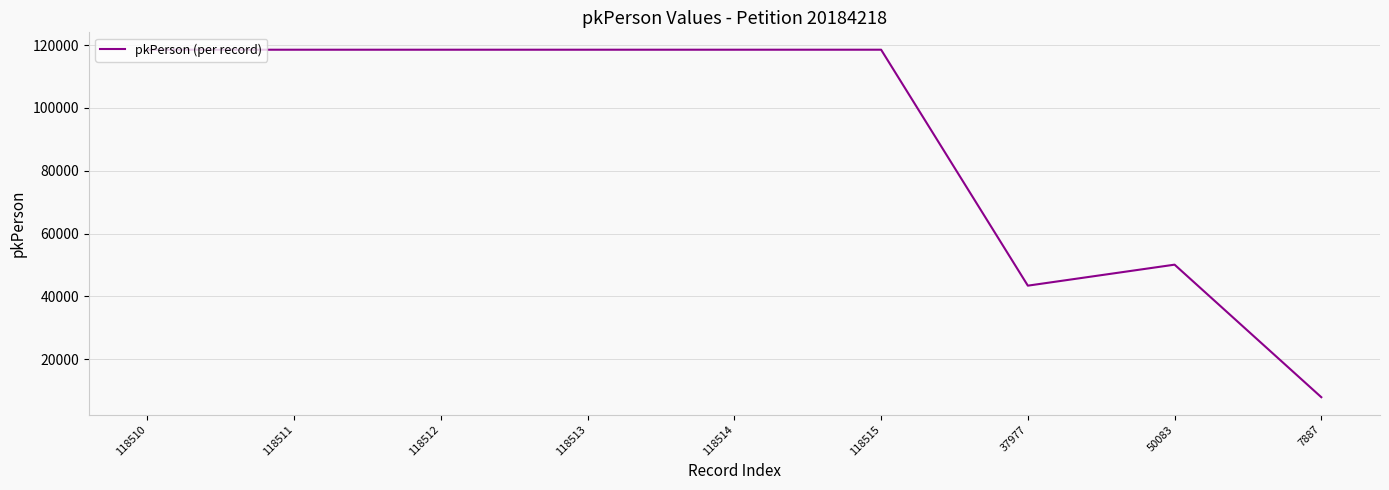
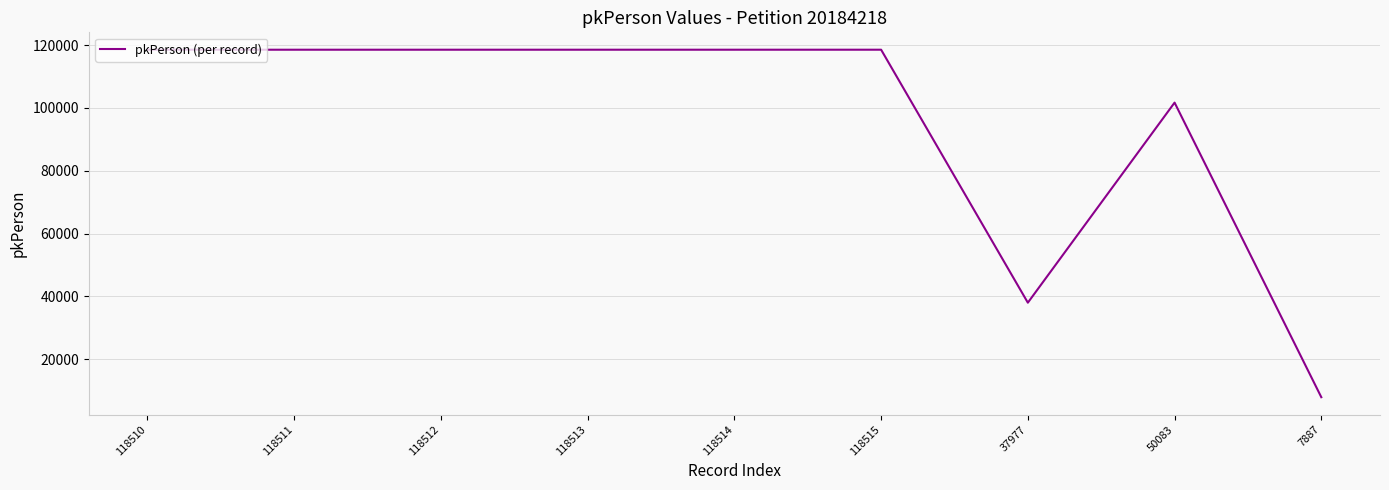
37977: 43000 -> 38000
50083: 50000 -> 102000
